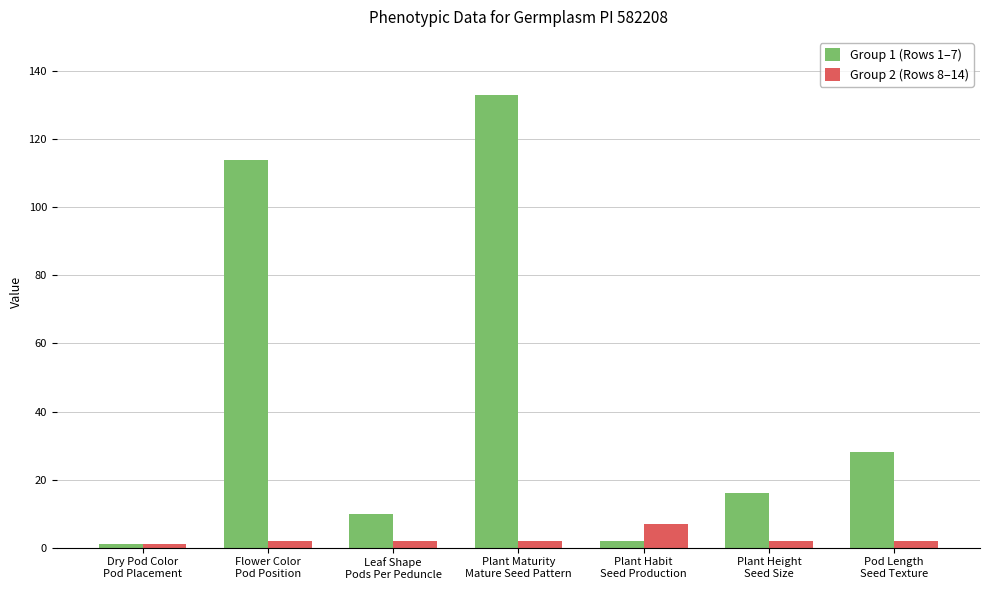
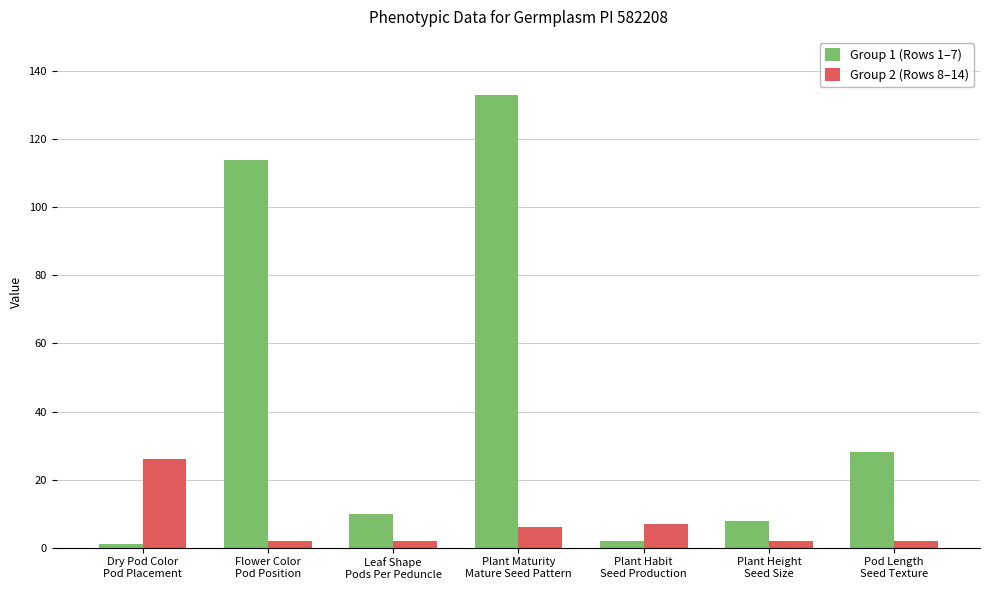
Group 2 (Rows 8–14), Dry Pod Color Pod Placement: 1 -> 26
Group 2 (Rows 8–14), Plant Maturity Mature Seed Pattern: 2 -> 6
Group 1 (Rows 1–7), Plant Height Seed Size: 16 -> 8
